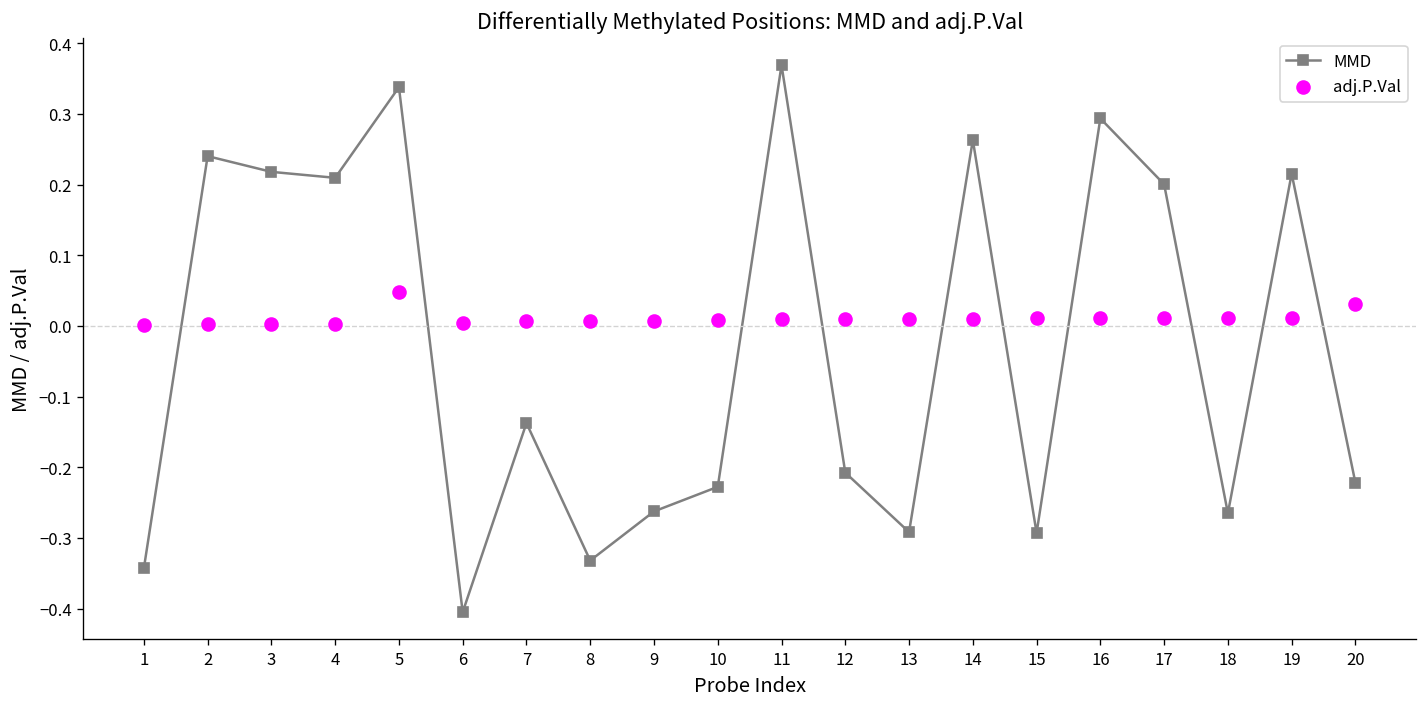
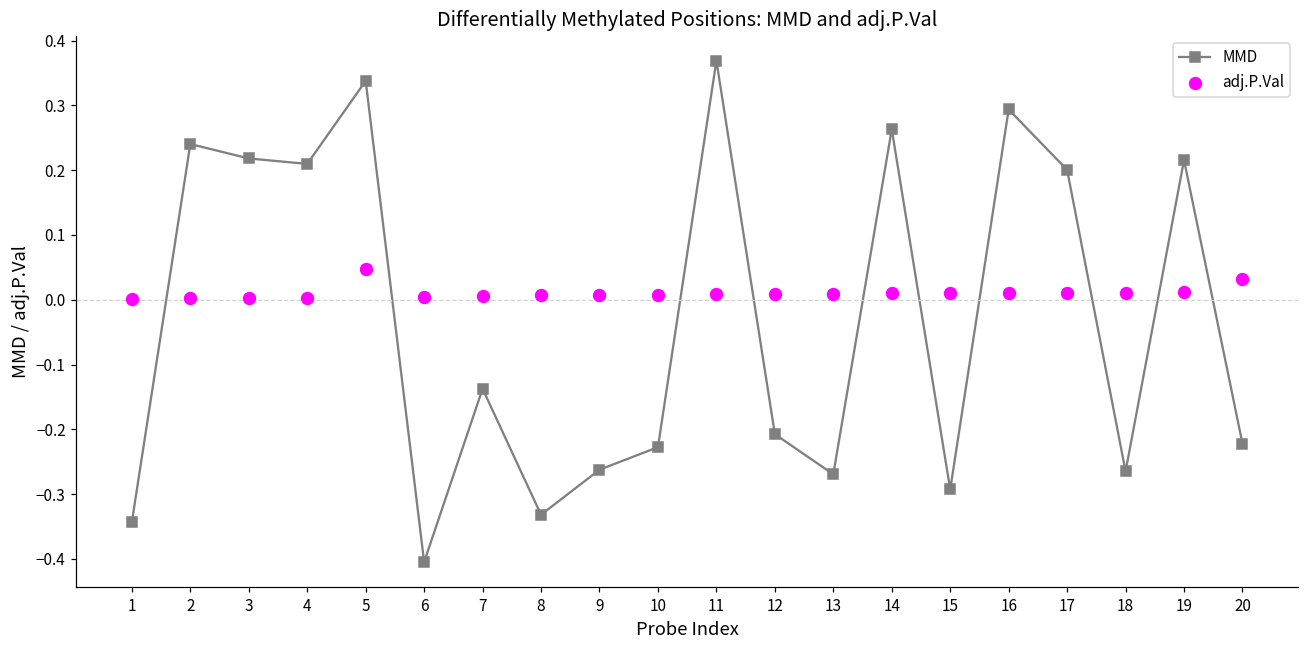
MMD, 13: -0.29 -> -0.27
